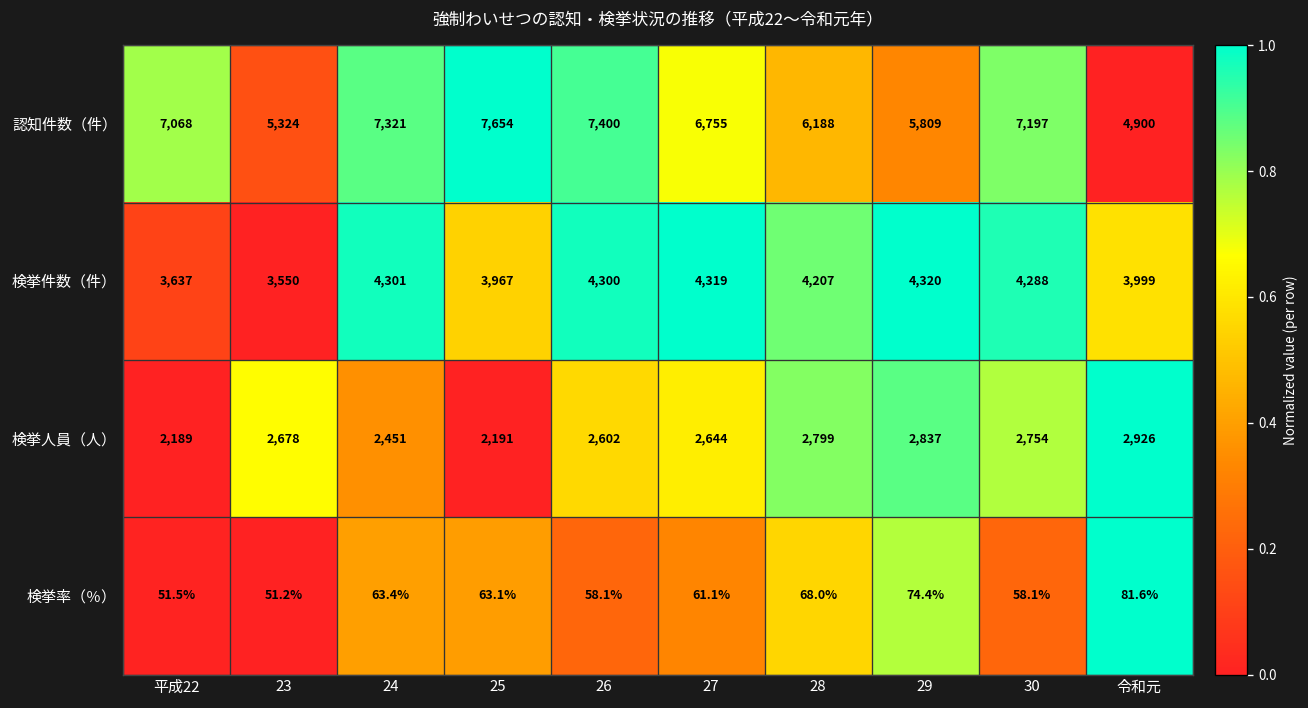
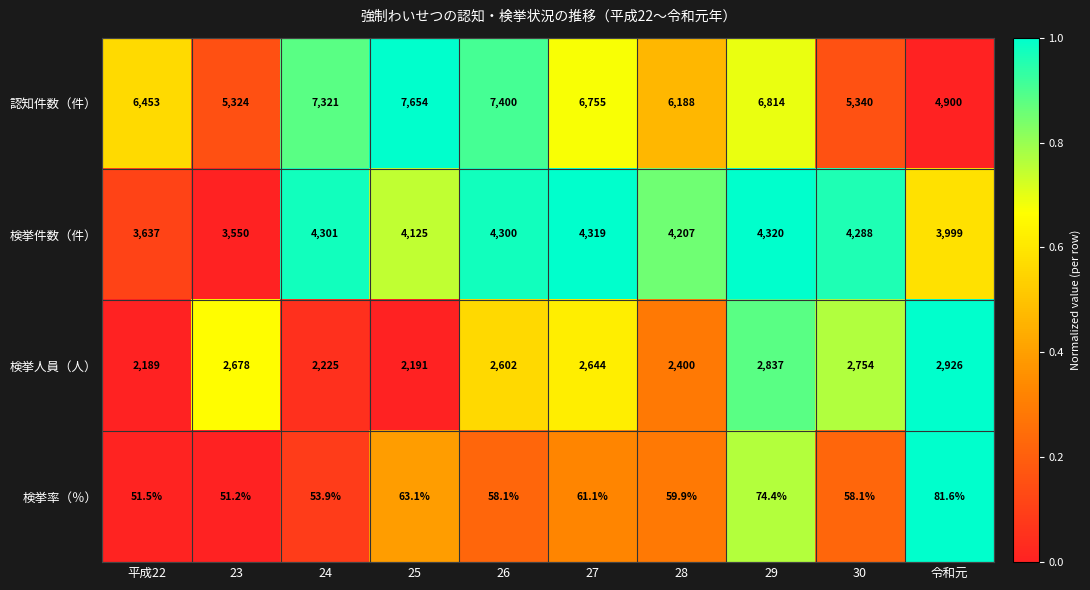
認知件数（件）, 平成22: 7,068 -> 6,453
認知件数（件）, 29: 5,809 -> 6,814
認知件数（件）, 30: 7,197 -> 5,340
検挙件数（件）, 25: 3,967 -> 4,125
検挙人員（人）, 24: 2,451 -> 2,225
検挙人員（人）, 28: 2,799 -> 2,400
検挙率（％）, 24: 63.4% -> 53.9%
検挙率（％）, 28: 68.0% -> 59.9%
